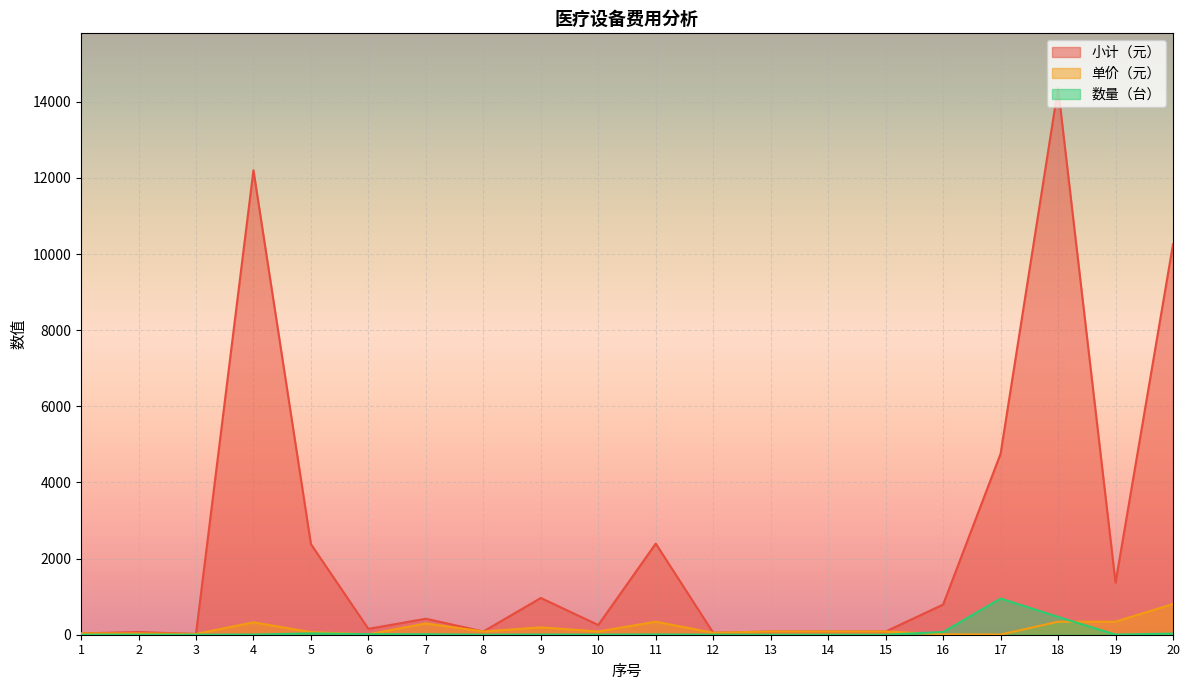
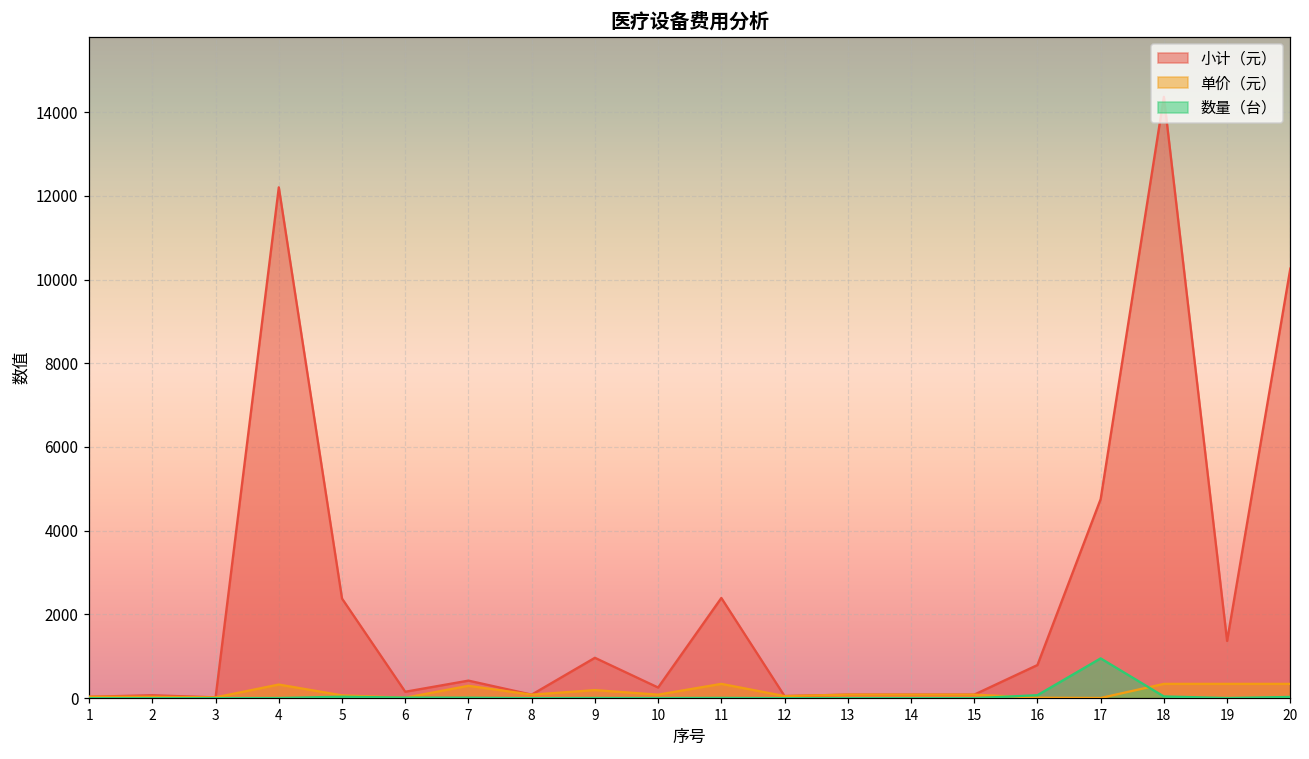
数量（台）, 18: 500 -> 0
单价（元）, 20: 800 -> 300
